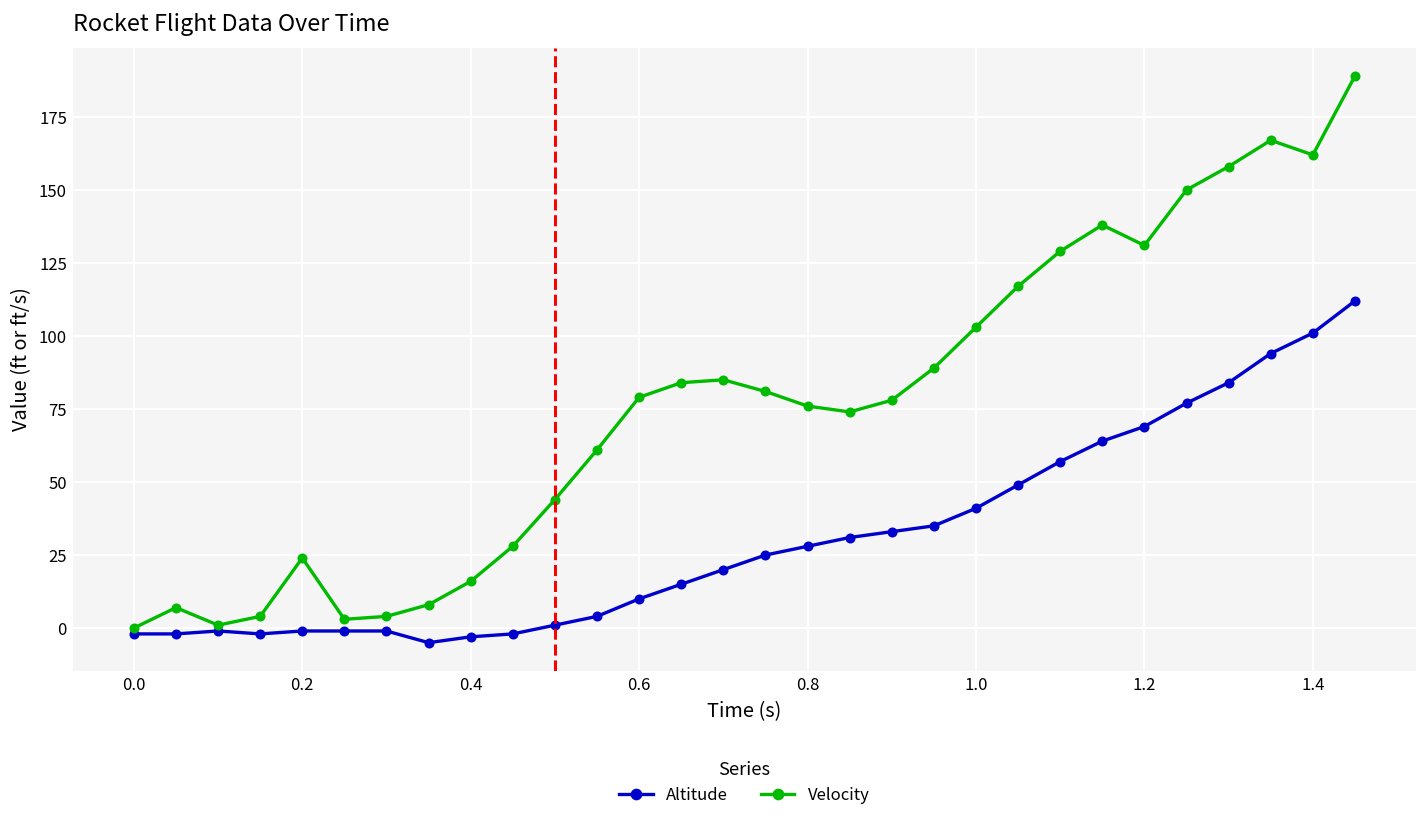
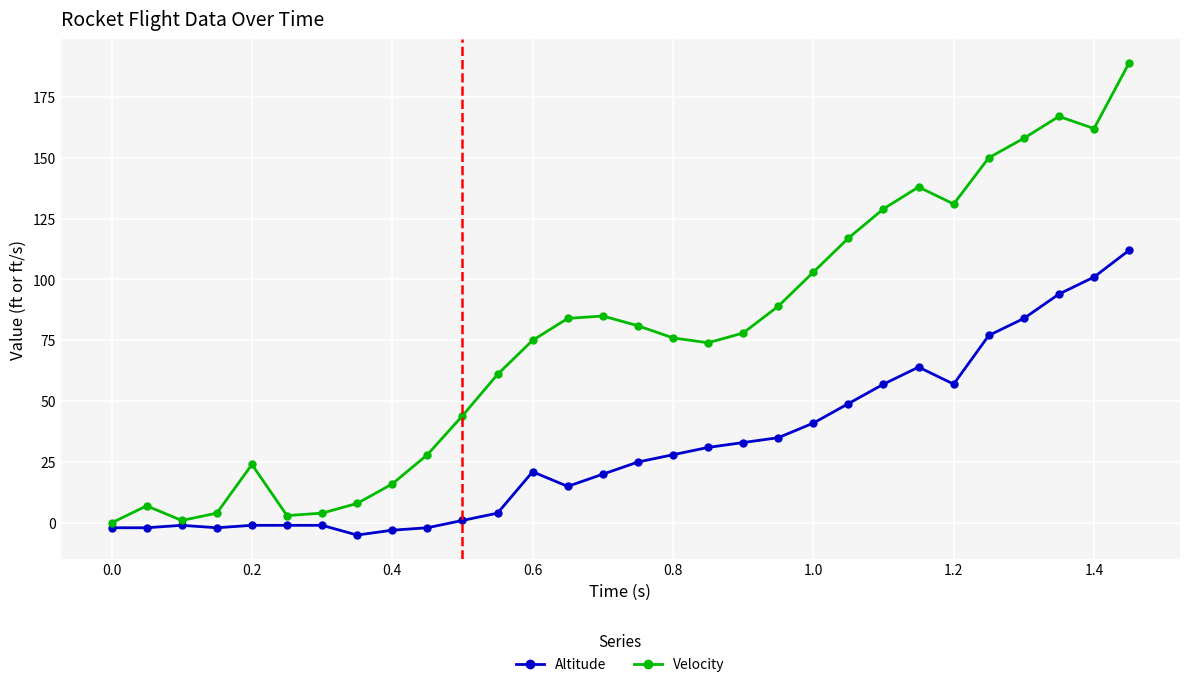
Altitude, 0.6: 10 -> 21
Velocity, 0.6: 79 -> 75
Altitude, 1.2: 69 -> 57
